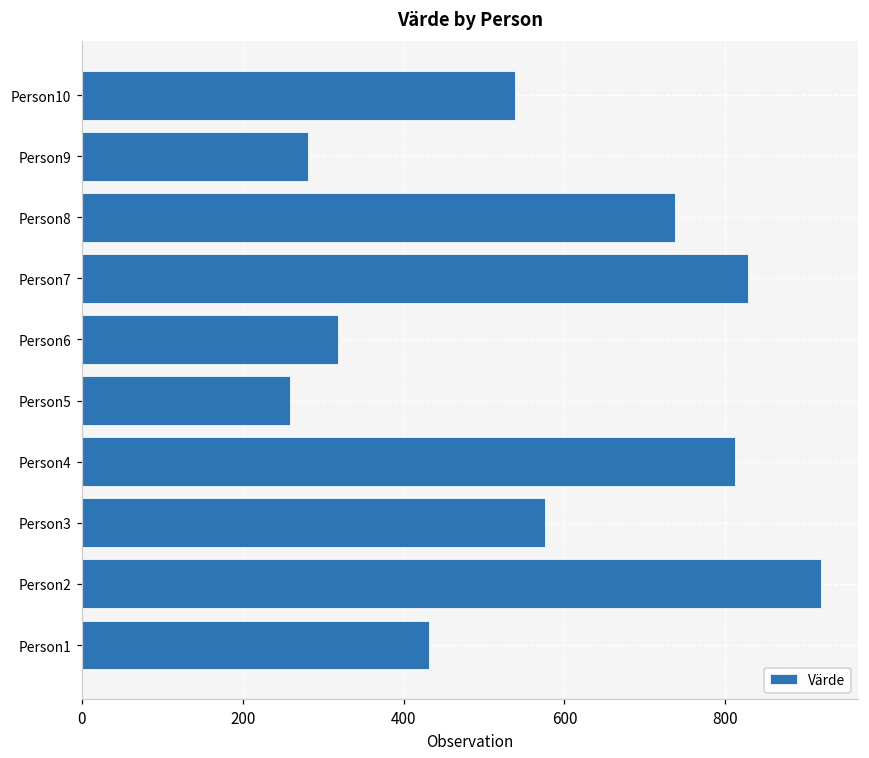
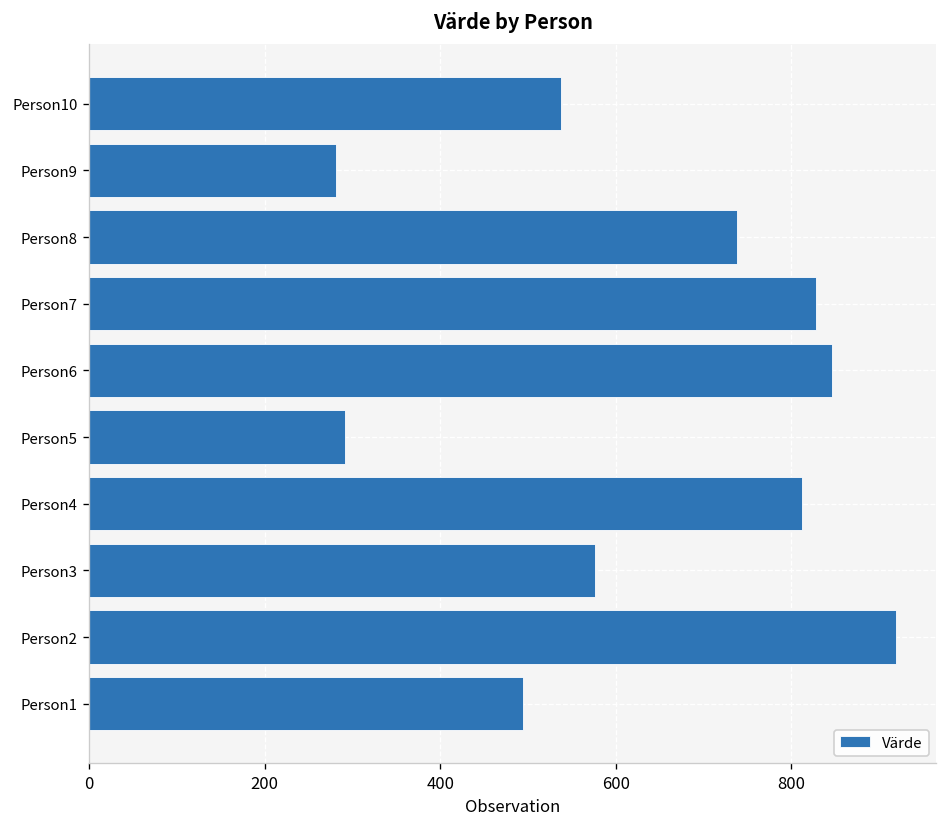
Person6: 320 -> 850
Person5: 260 -> 290
Person1: 430 -> 490
